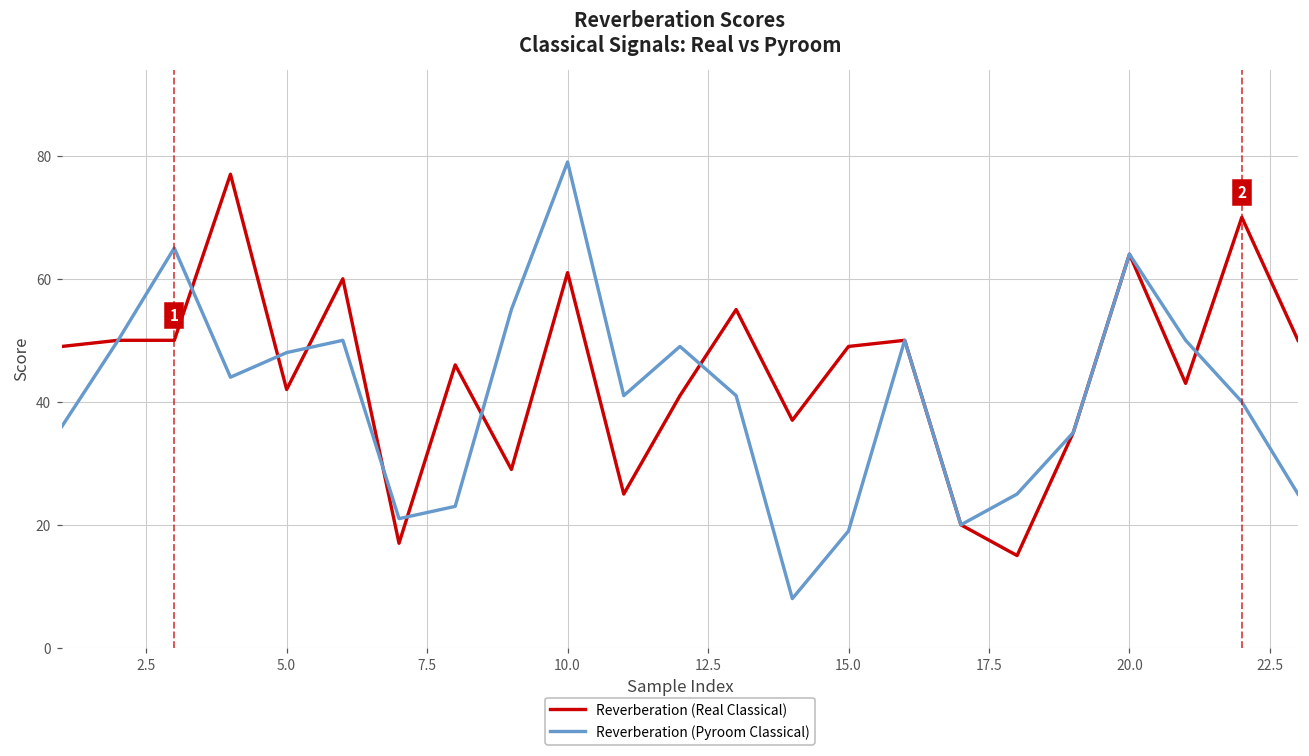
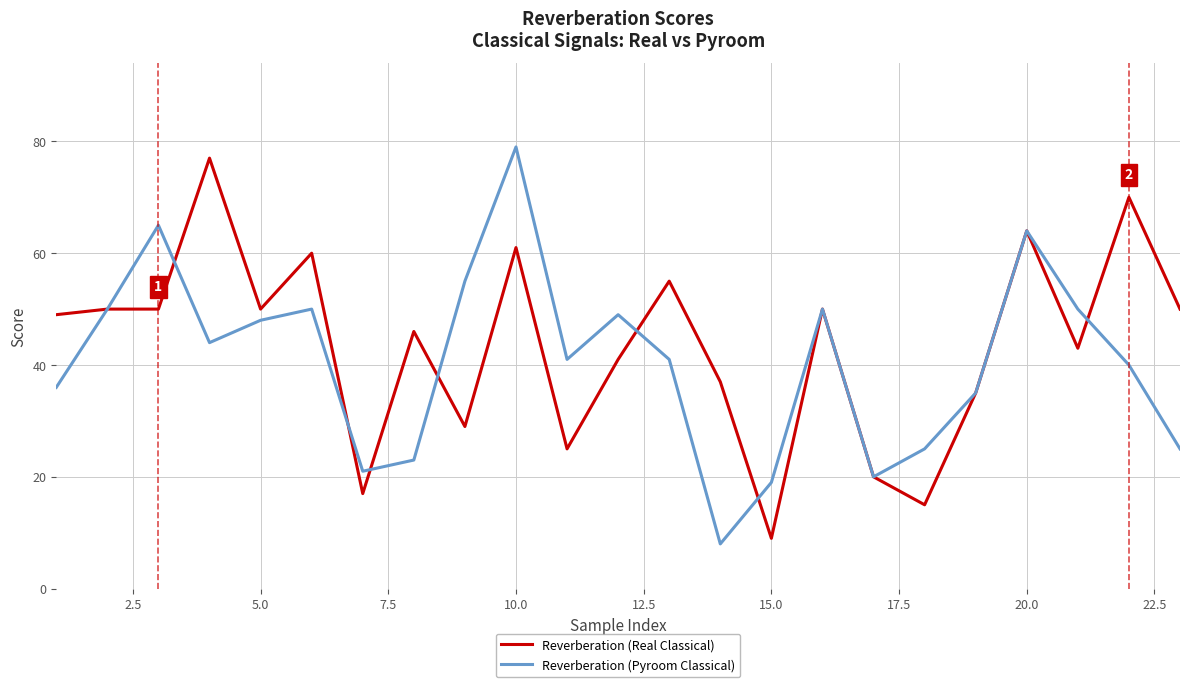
Reverberation (Real Classical), 5.0: 42 -> 50
Reverberation (Real Classical), 15.0: 49 -> 9
